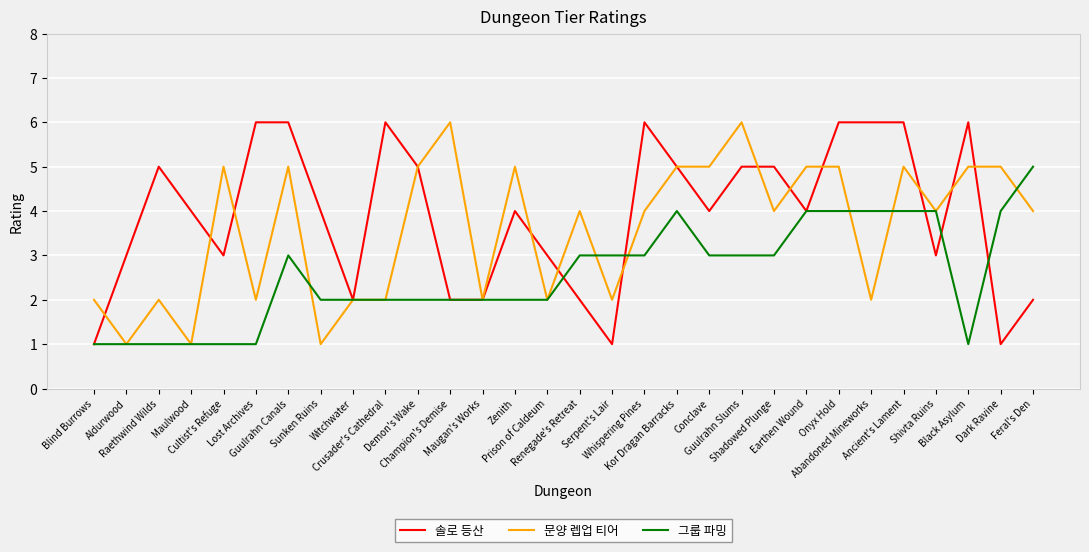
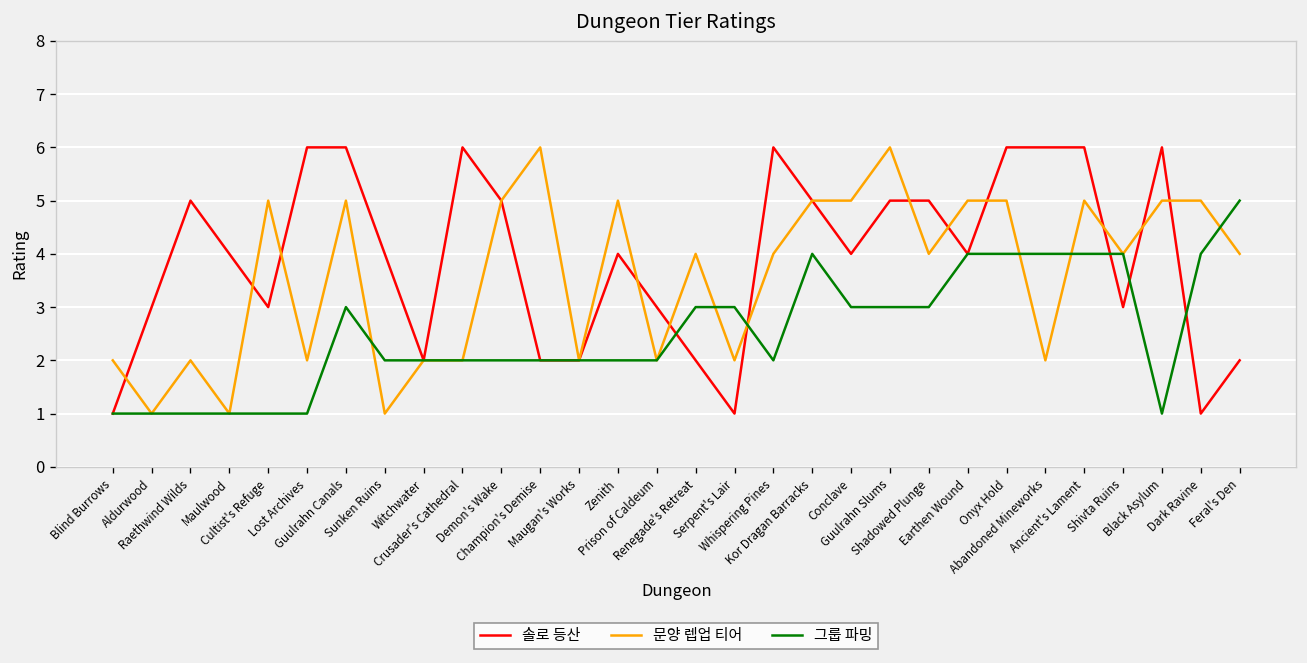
그룹 파밍, Whispering Pines: 3 -> 2
